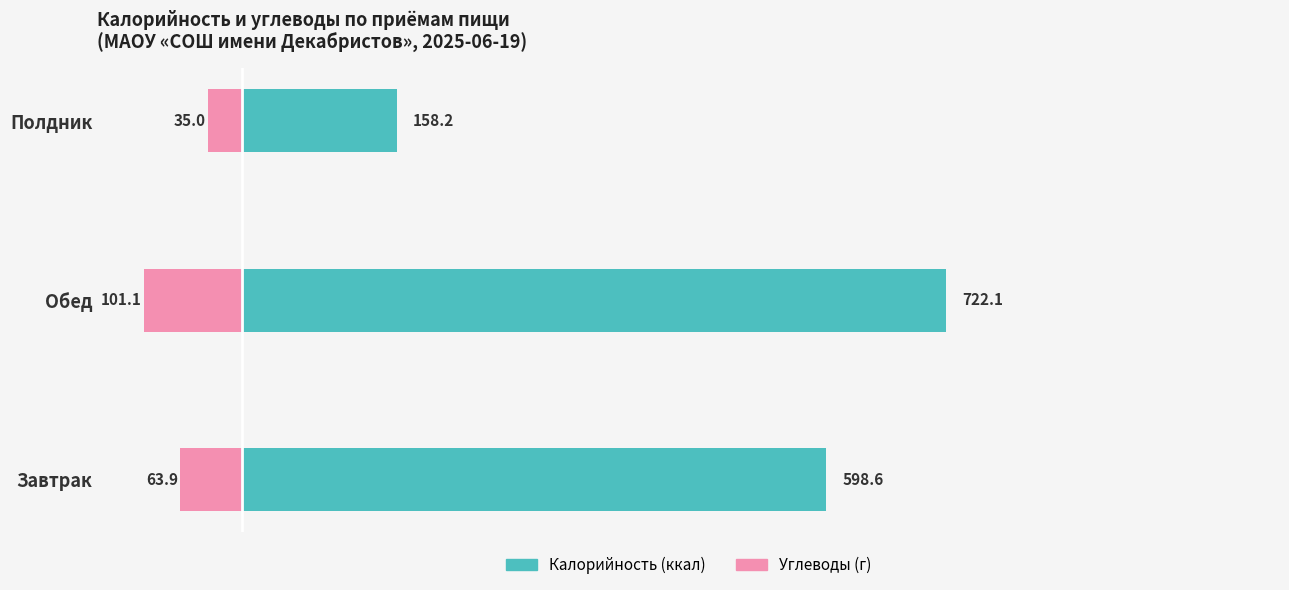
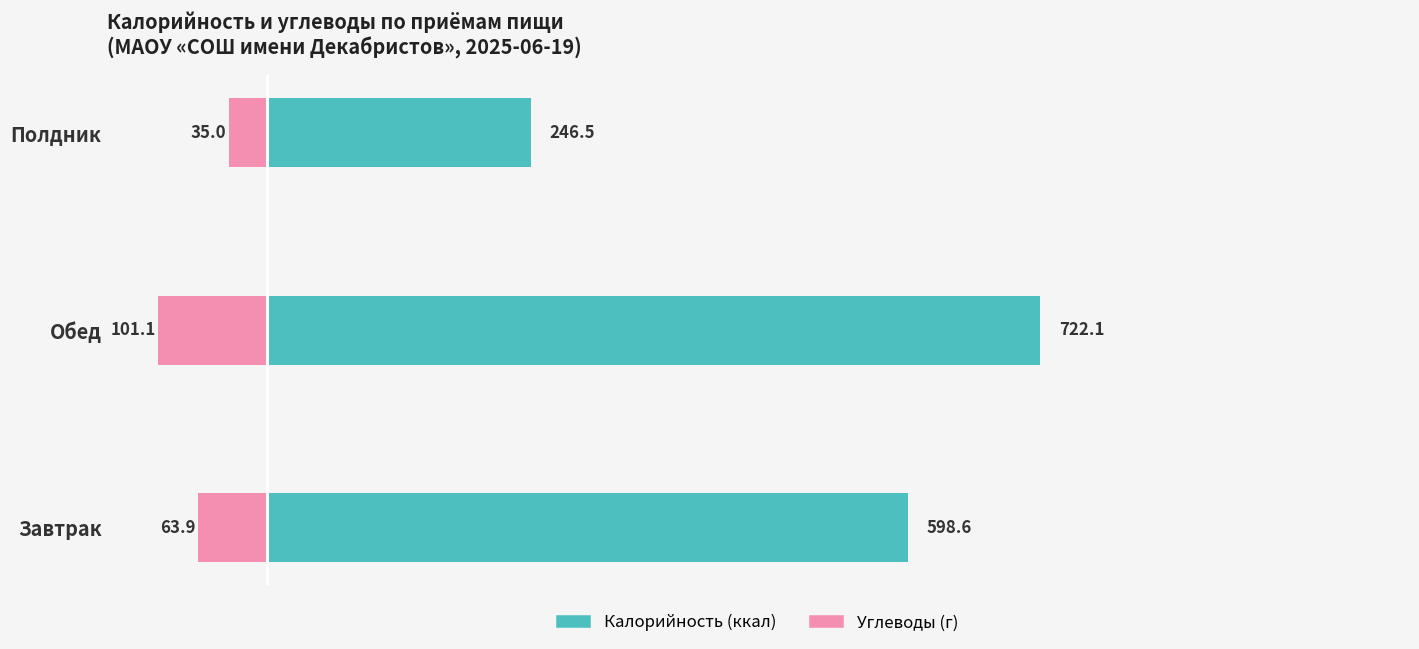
Калорийность (ккал), Полдник: 158.2 -> 246.5
